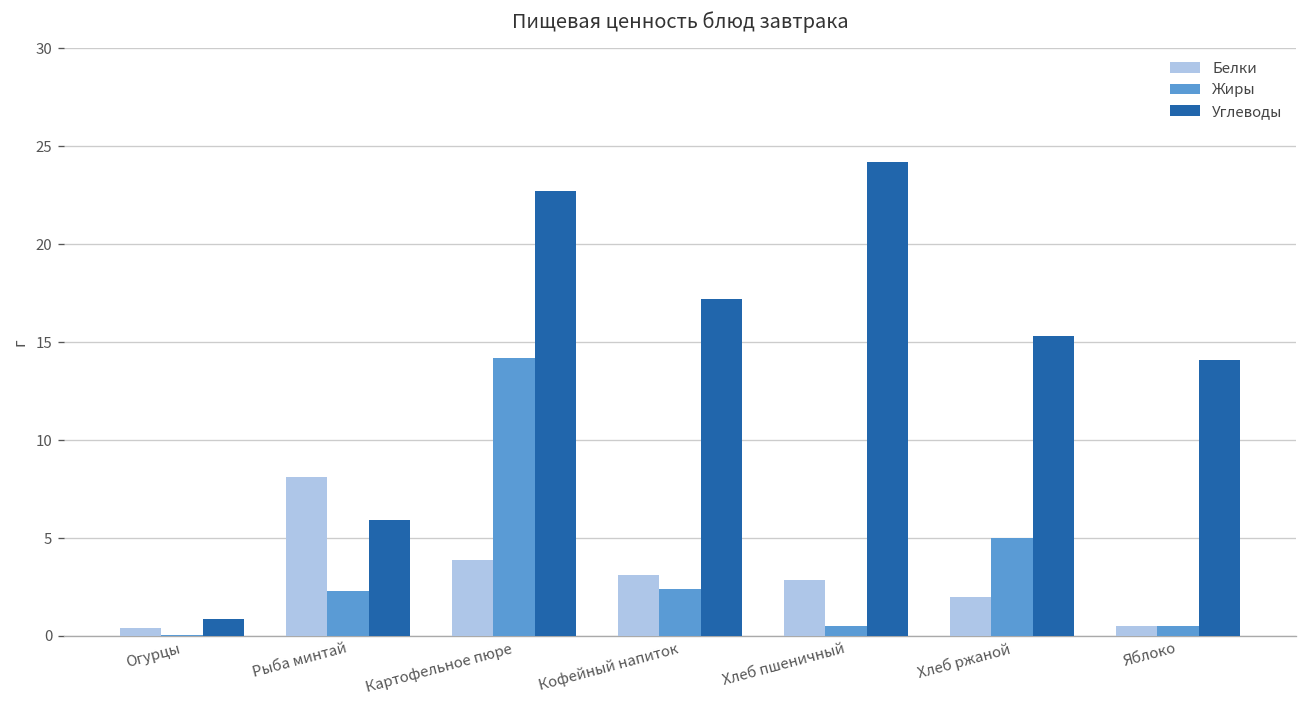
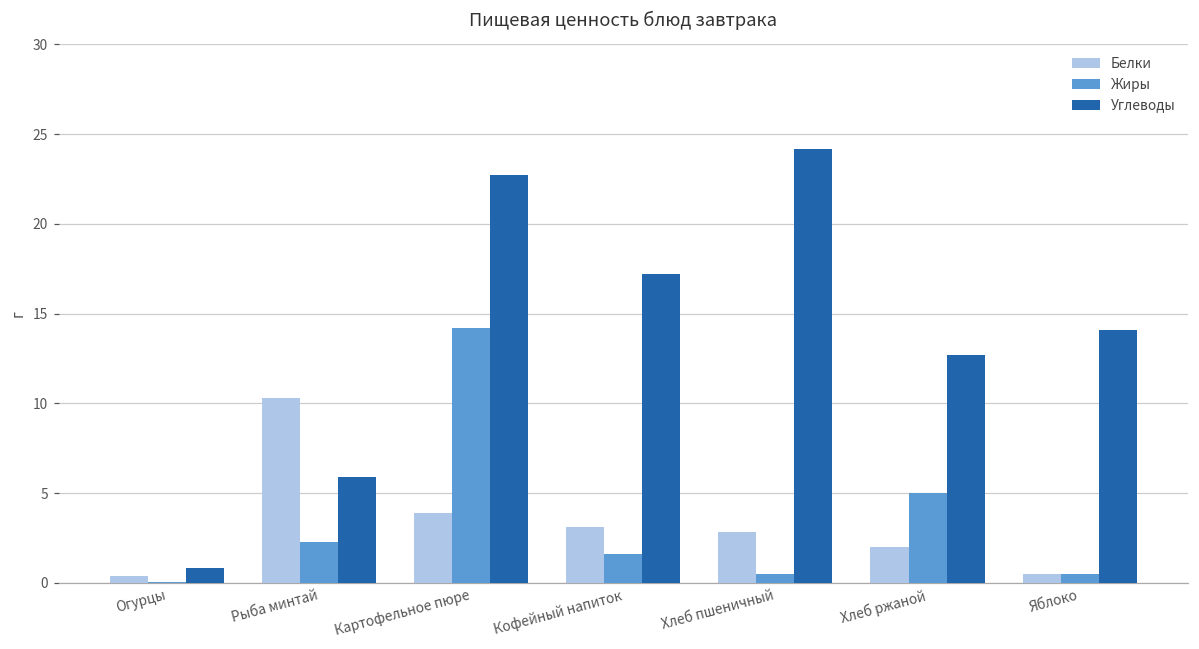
Белки, Рыба минтай: 8.1 -> 10.3
Жиры, Кофейный напиток: 2.4 -> 1.6
Углеводы, Хлеб ржаной: 15.3 -> 12.7
